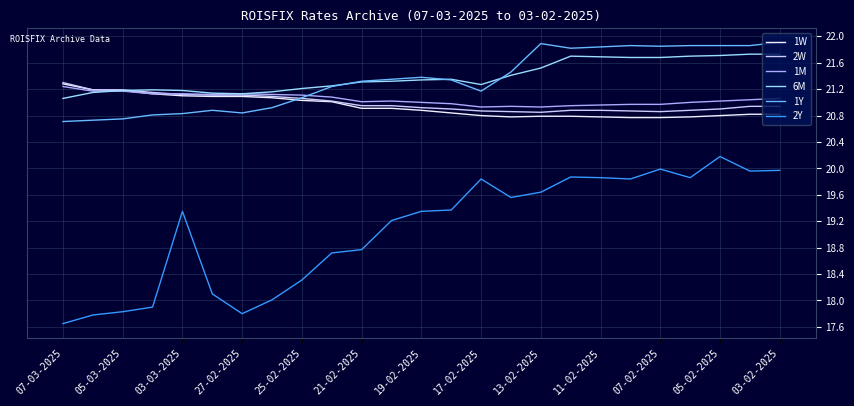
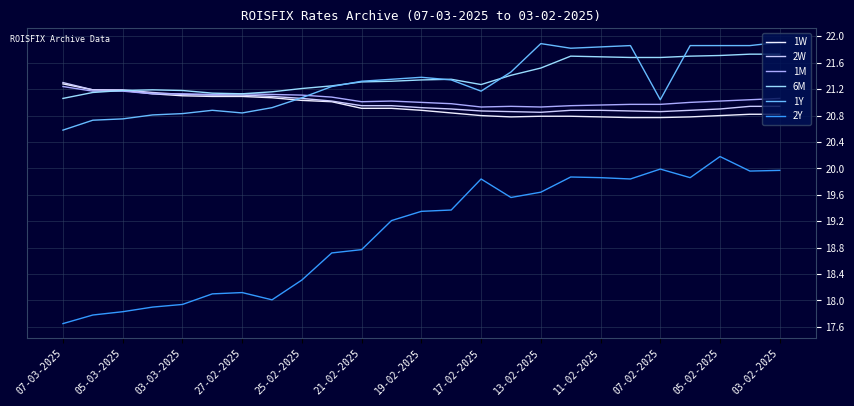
1Y, 07-03-2025: 20.7 -> 20.6
2Y, 03-03-2025: 19.4 -> 17.9
2Y, 27-02-2025: 17.8 -> 18.1
1Y, 07-02-2025: 21.9 -> 21.0
